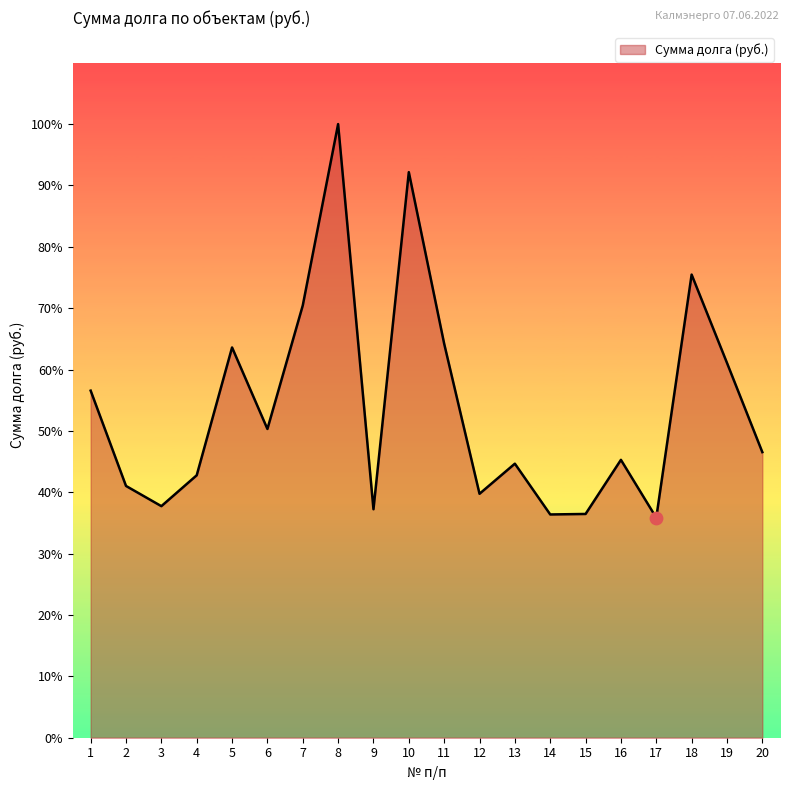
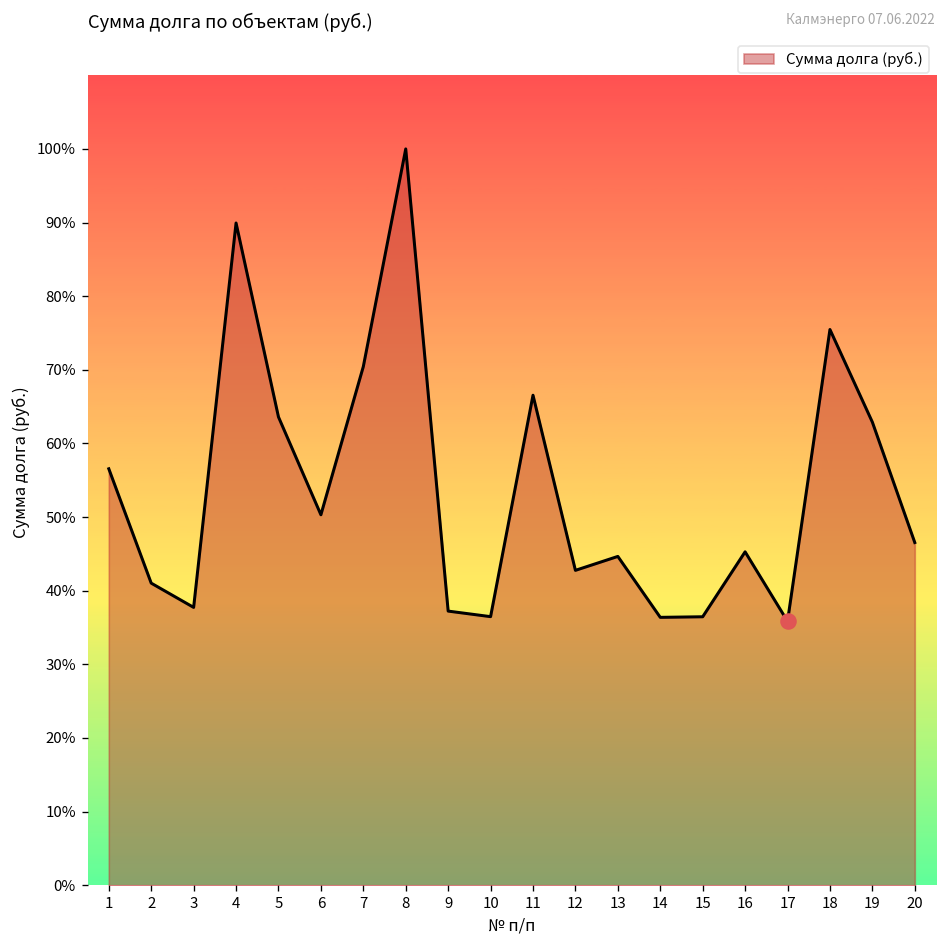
Сумма долга (руб.), 4: 43% -> 90%
Сумма долга (руб.), 10: 92% -> 36%
Сумма долга (руб.), 11: 64% -> 67%
Сумма долга (руб.), 12: 40% -> 43%
Сумма долга (руб.), 19: 61% -> 63%
